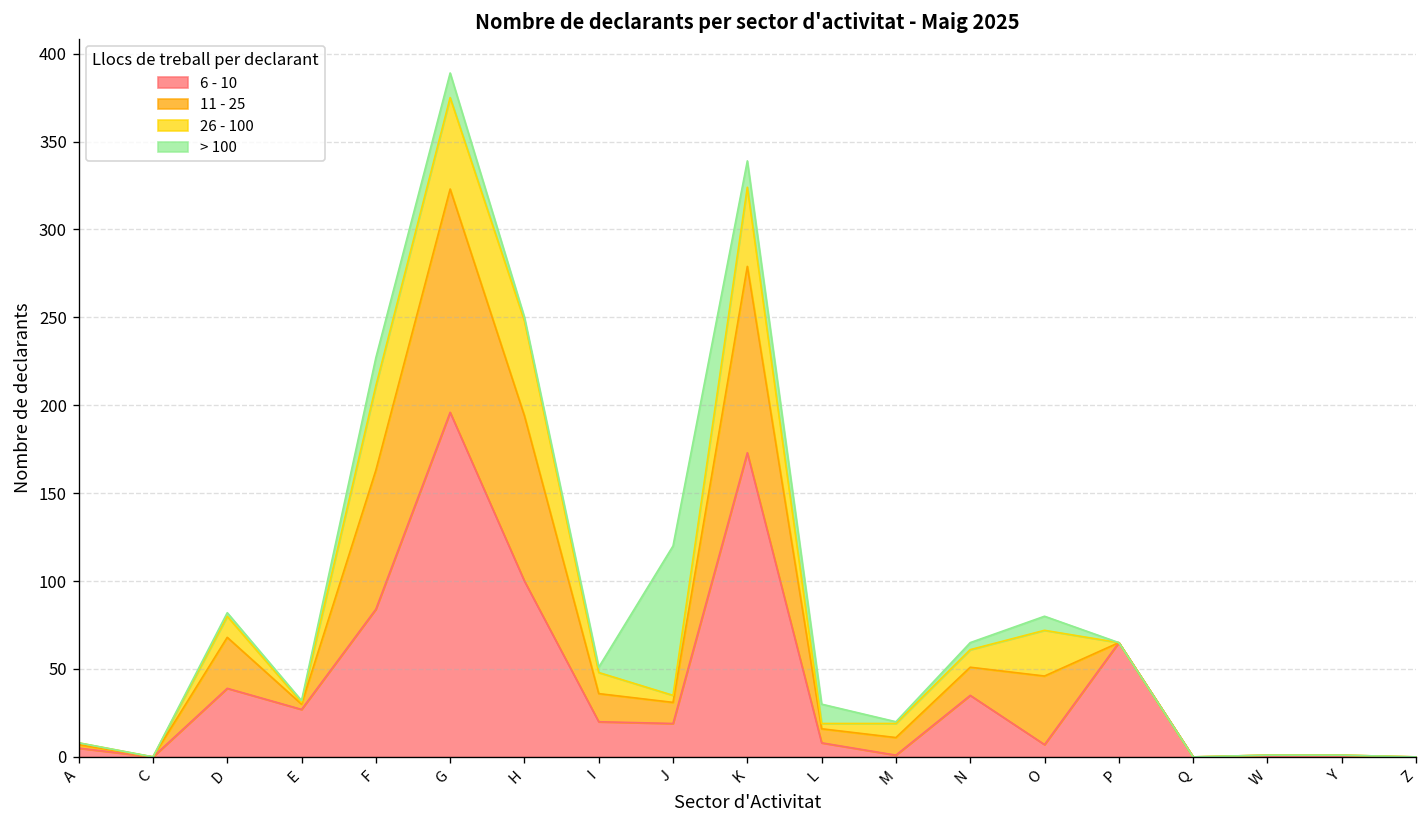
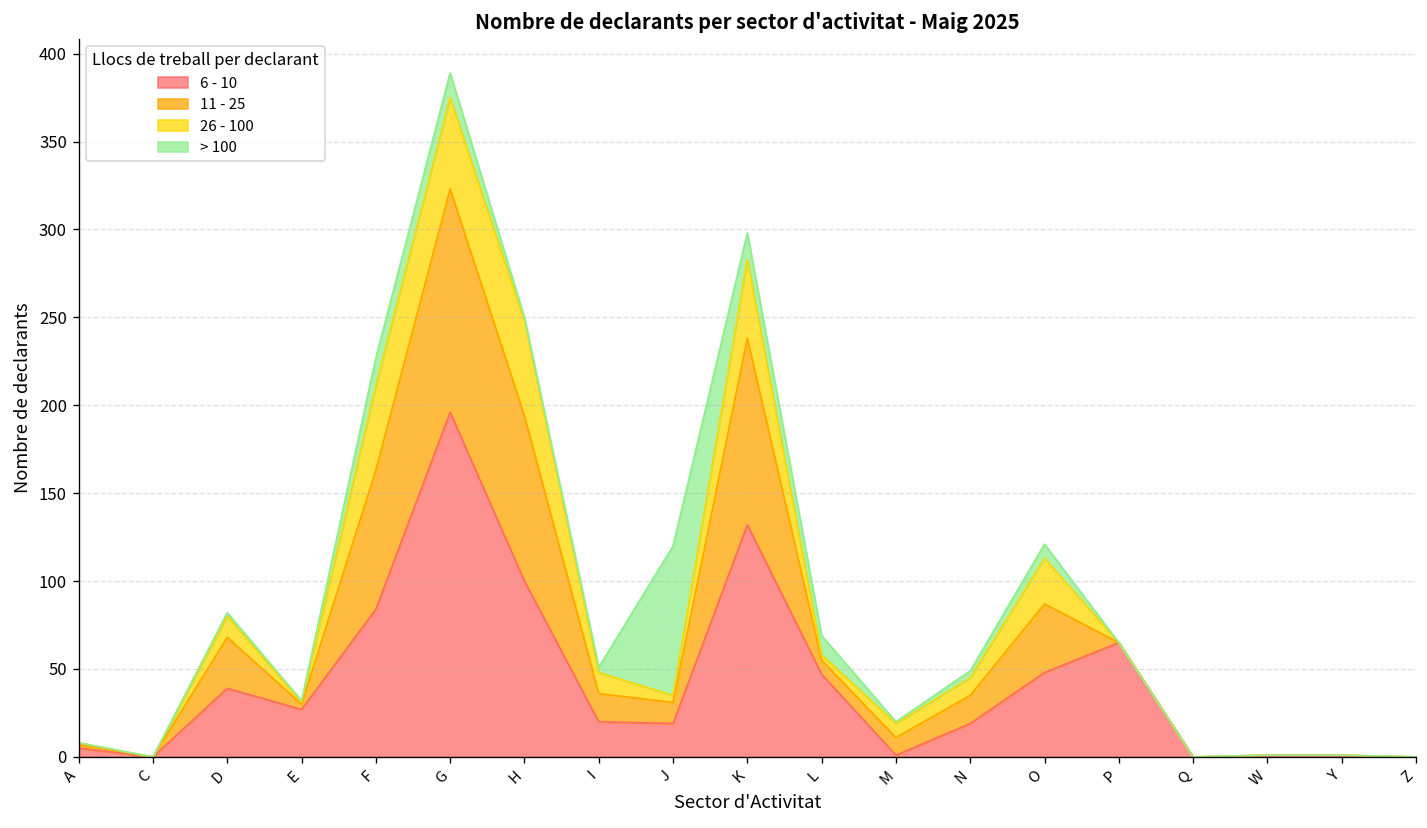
6 - 10, K: 173 -> 132
6 - 10, L: 8 -> 47
6 - 10, N: 35 -> 19
6 - 10, O: 7 -> 48
